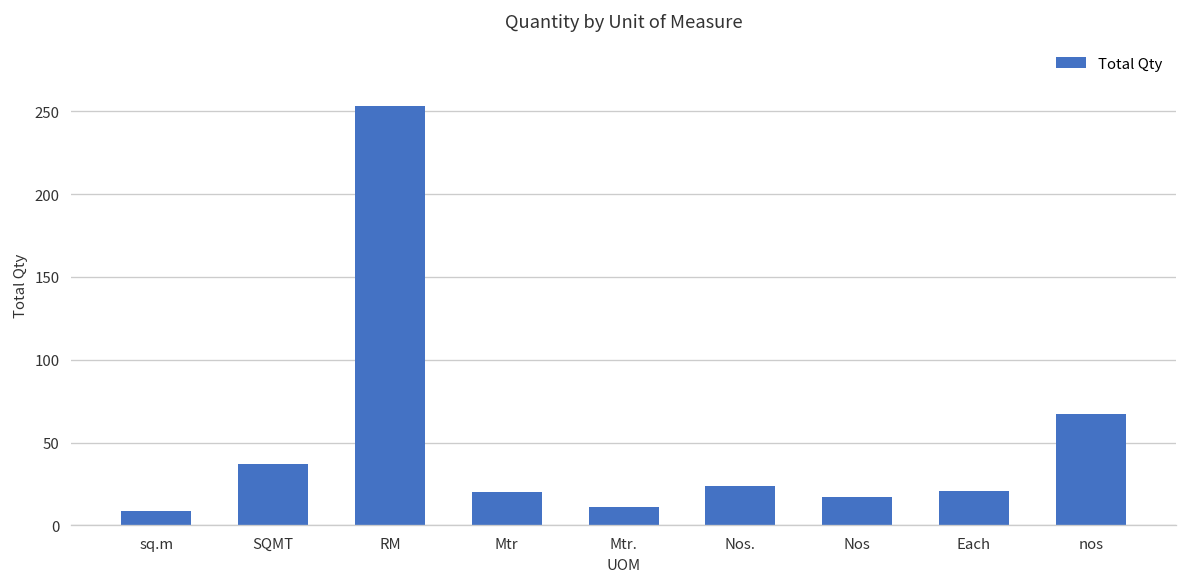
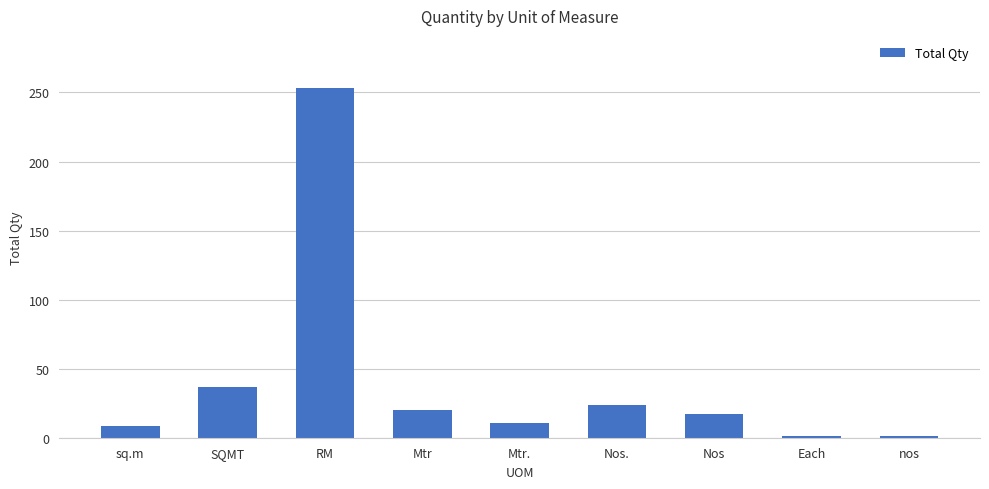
Each: 21 -> 1
nos: 67 -> 1
